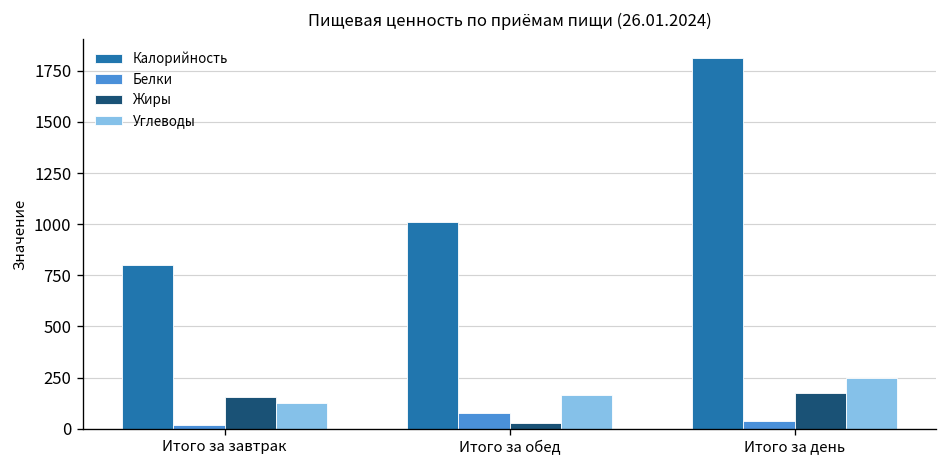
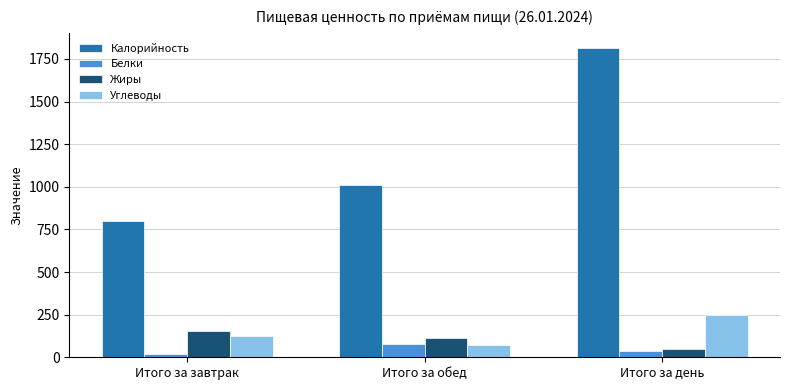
Жиры, Итого за обед: 30 -> 110
Углеводы, Итого за обед: 160 -> 70
Жиры, Итого за день: 180 -> 50
